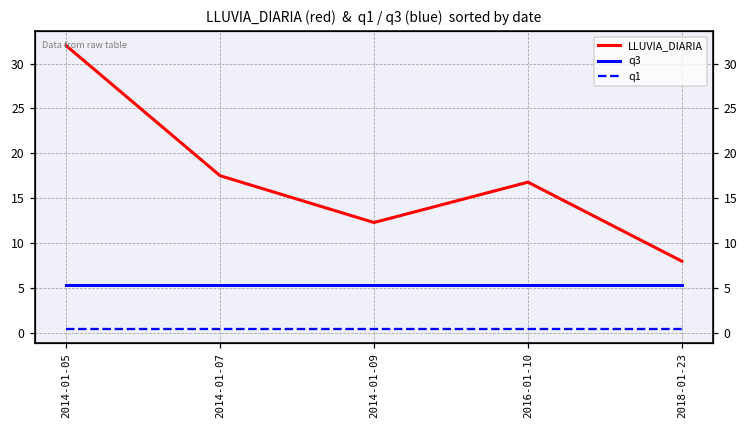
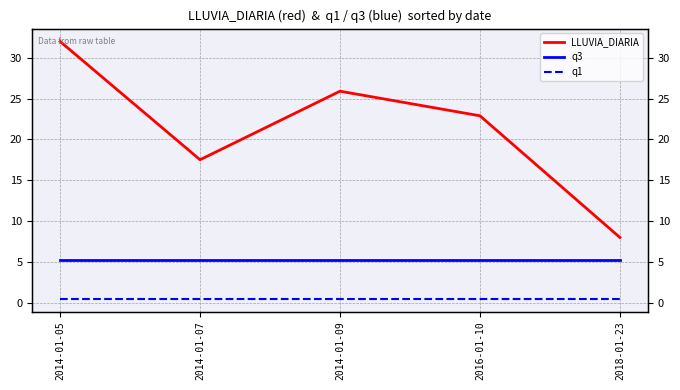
LLUVIA_DIARIA, 2014-01-09: 12 -> 26
LLUVIA_DIARIA, 2016-01-10: 17 -> 23
